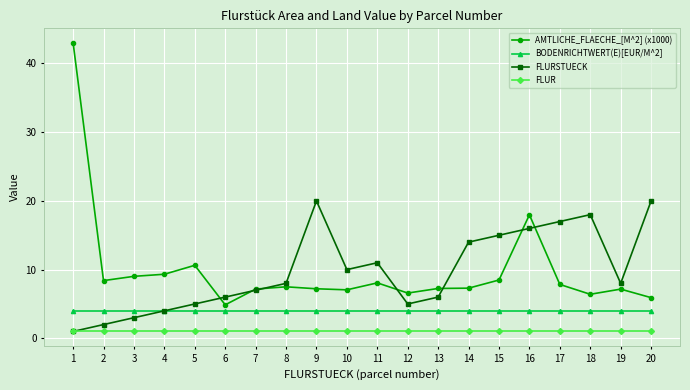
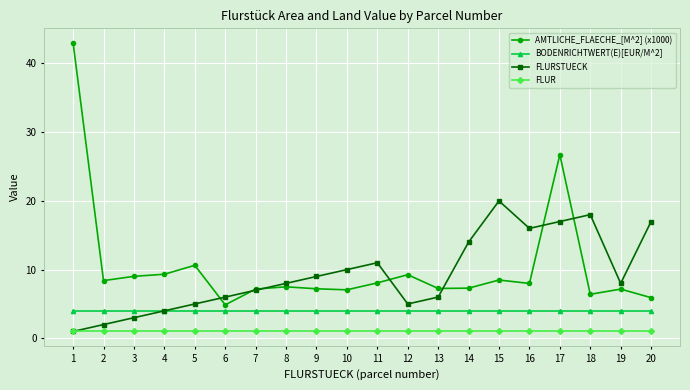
FLURSTUECK, 9: 20 -> 9
AMTLICHE_FLAECHE_[M^2] (x1000), 12: 7 -> 9
FLURSTUECK, 15: 15 -> 20
AMTLICHE_FLAECHE_[M^2] (x1000), 16: 18 -> 8
AMTLICHE_FLAECHE_[M^2] (x1000), 17: 8 -> 27
FLURSTUECK, 20: 20 -> 17
